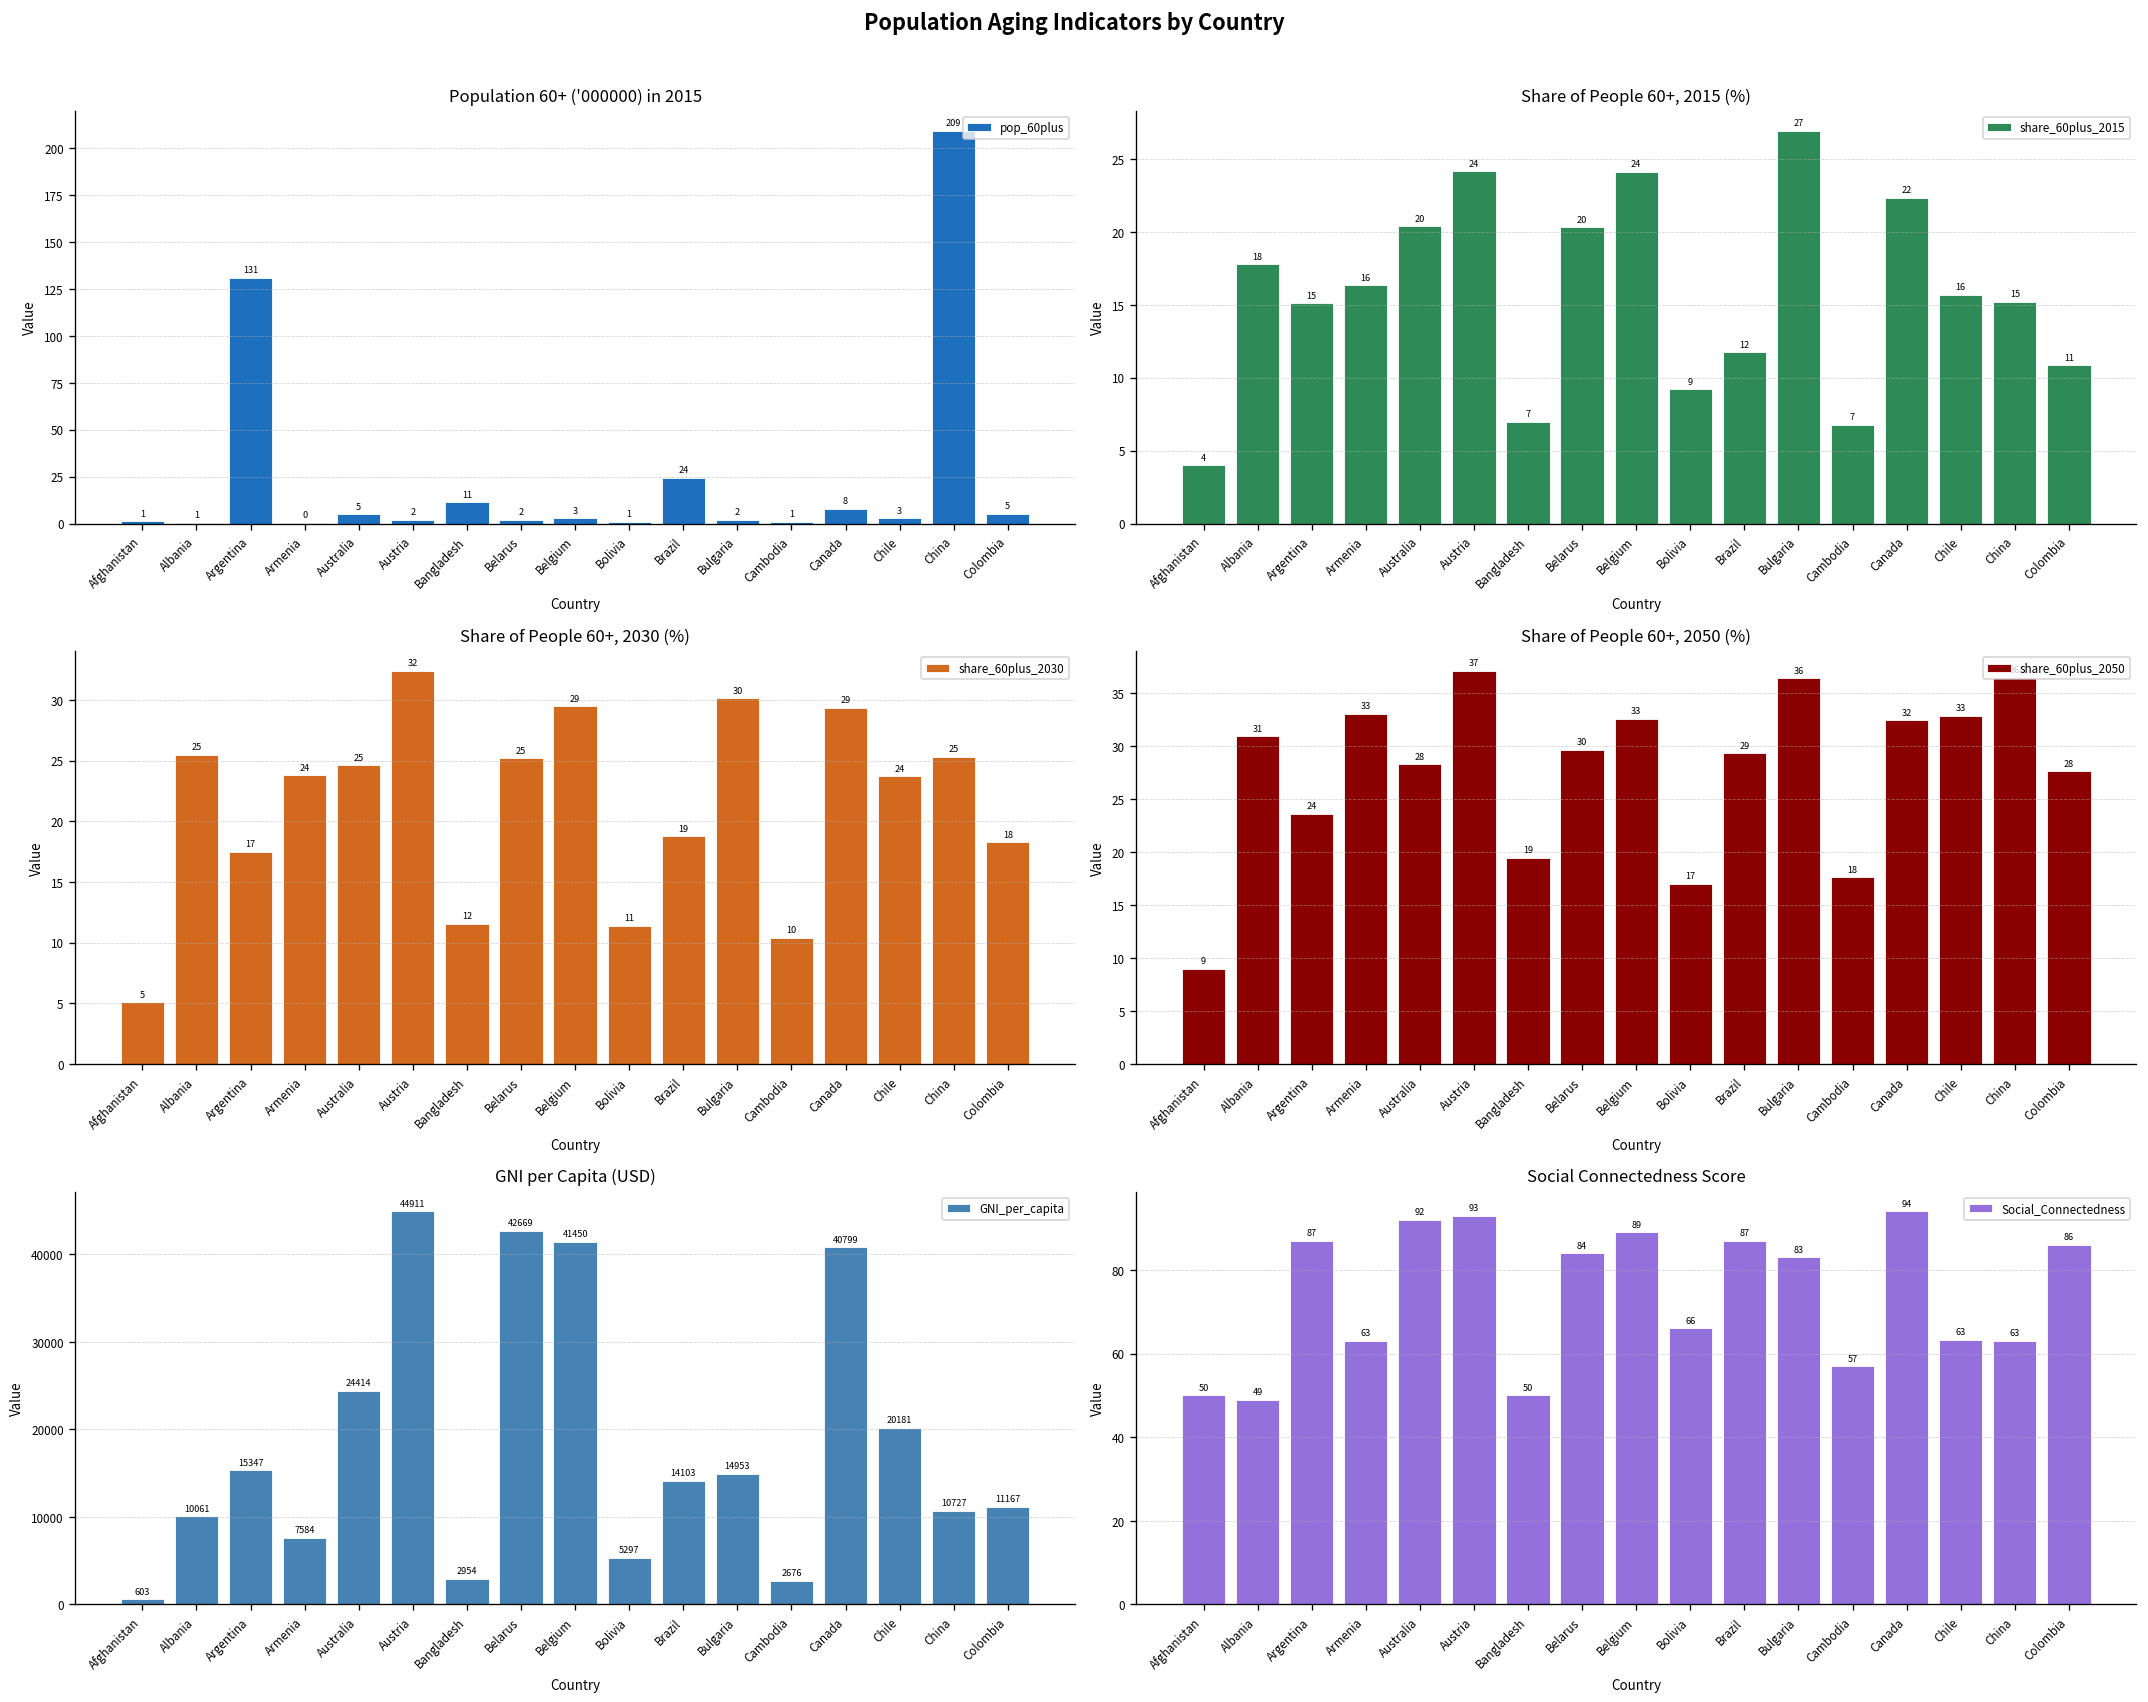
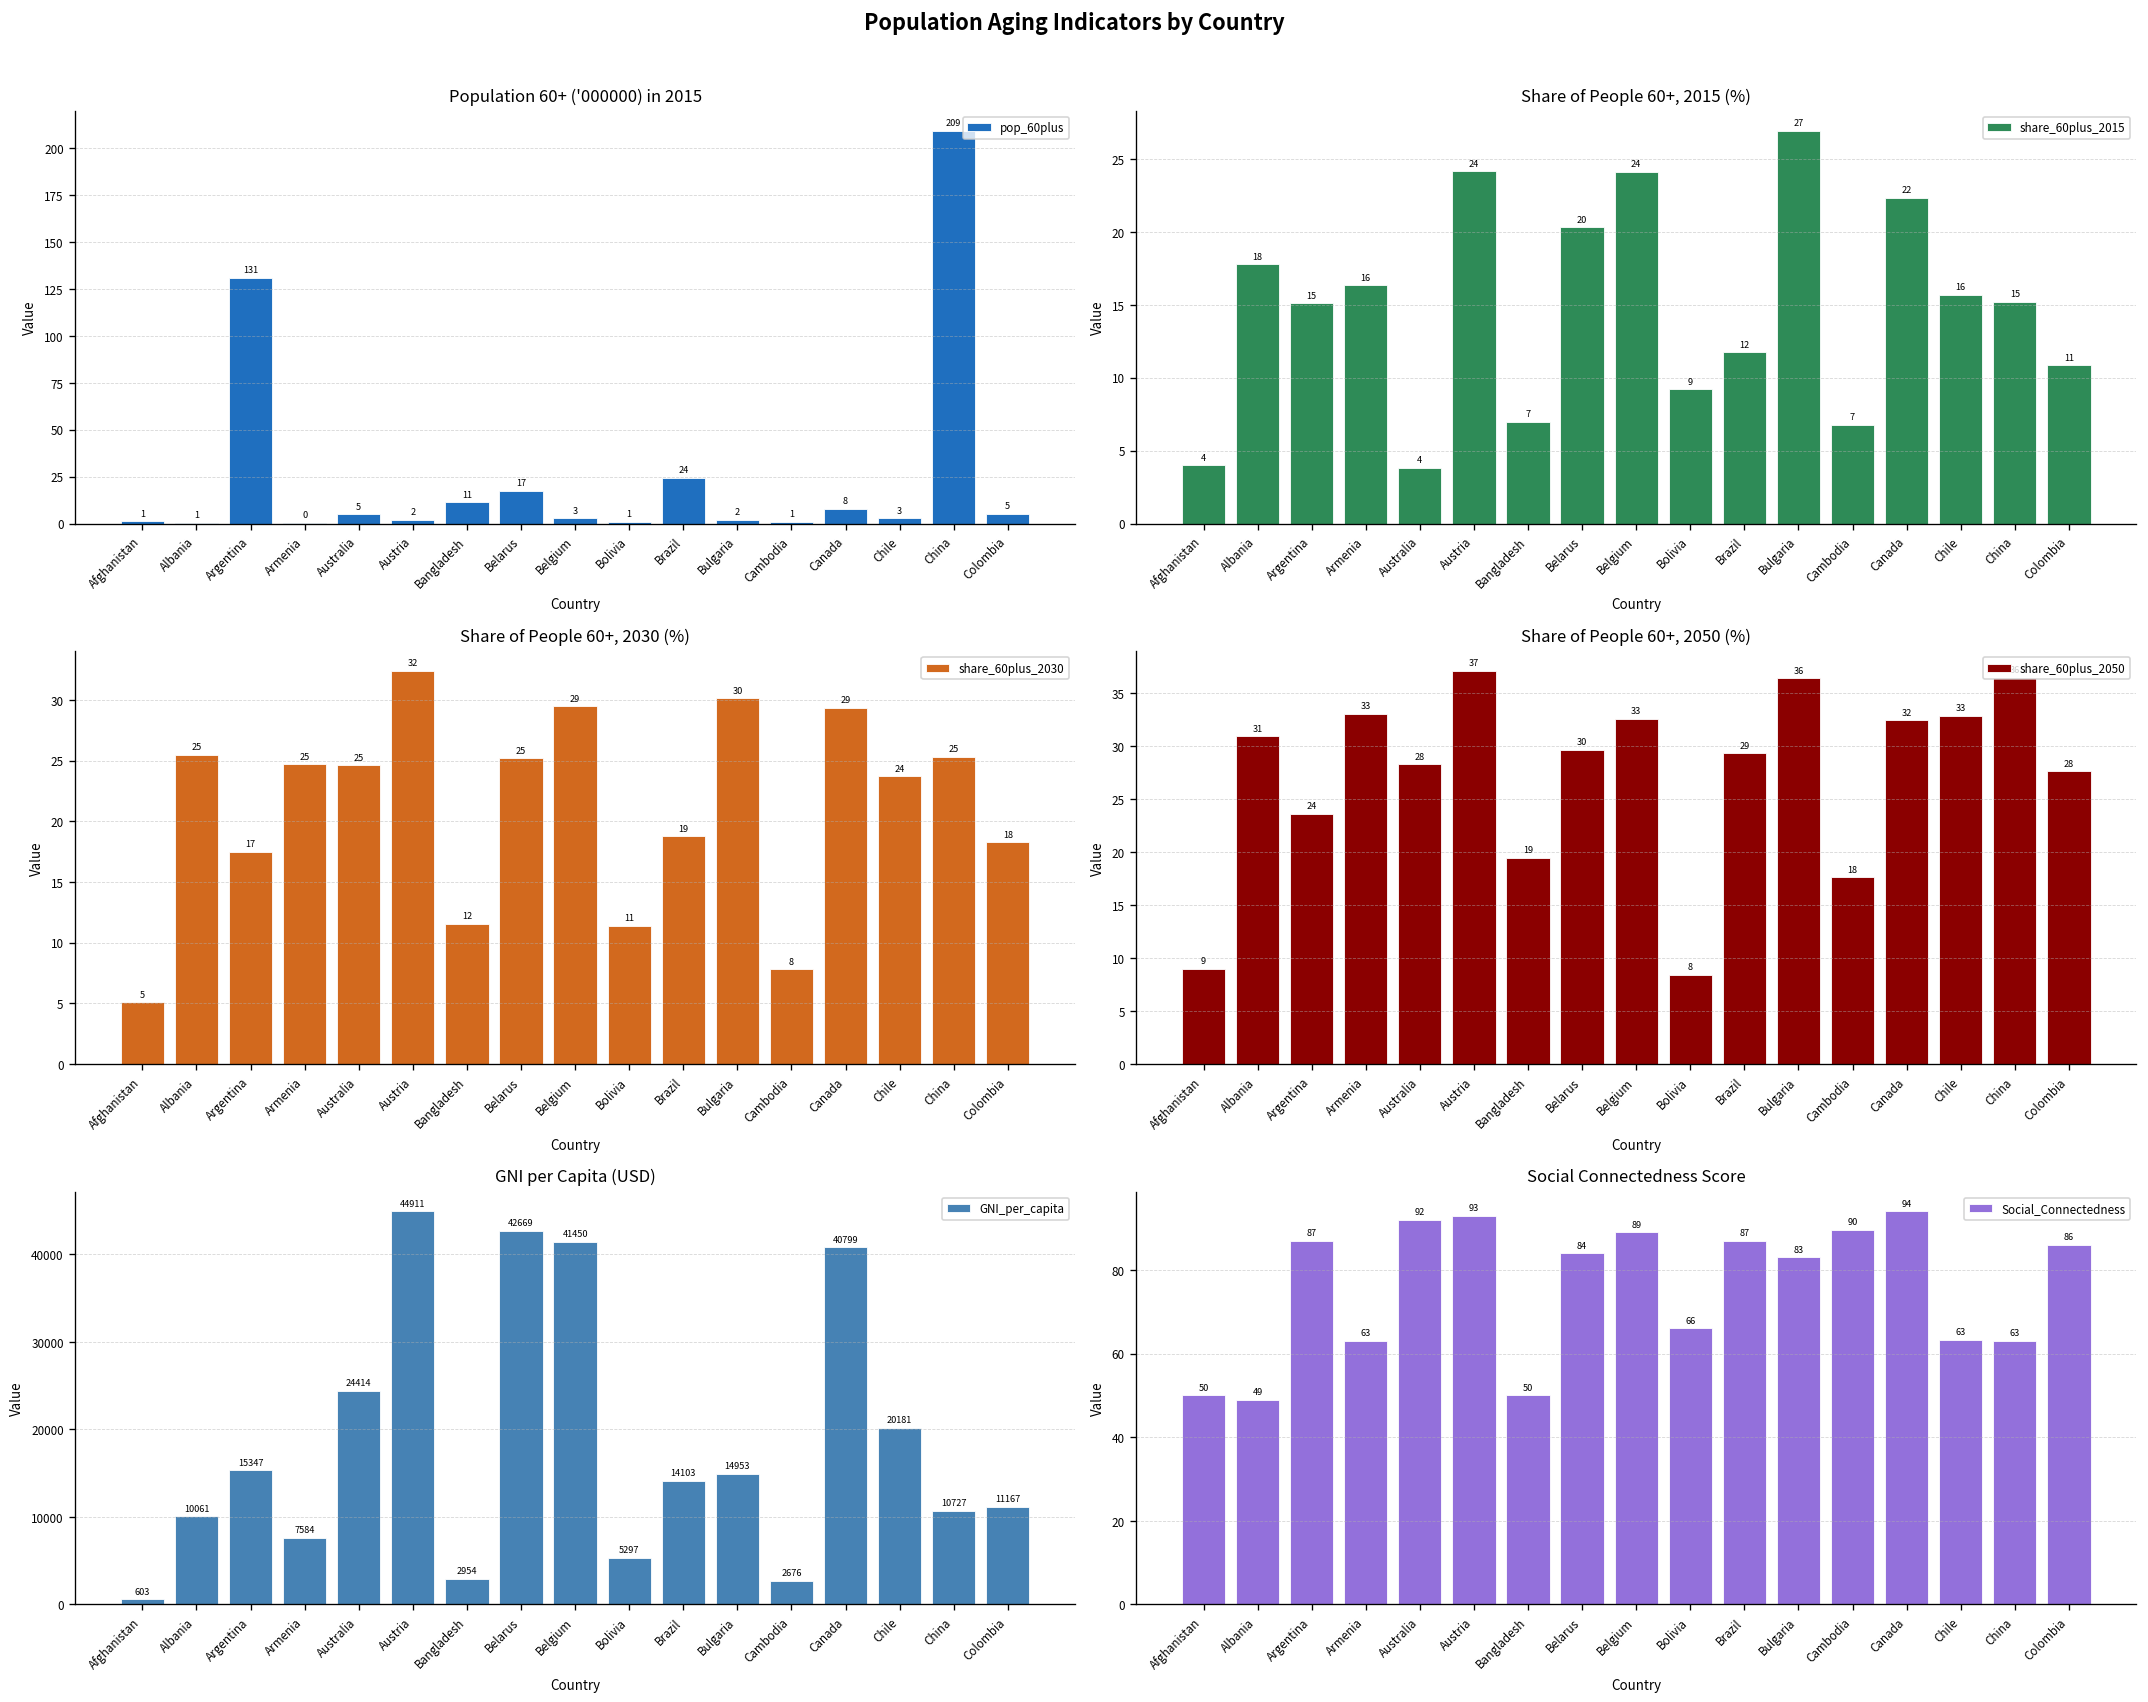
Population 60+ ('000000) in 2015, Belarus: 2 -> 17
Share of People 60+, 2015 (%), Australia: 20 -> 4
Share of People 60+, 2030 (%), Armenia: 24 -> 25
Share of People 60+, 2030 (%), Cambodia: 10 -> 8
Share of People 60+, 2050 (%), Bolivia: 17 -> 8
Social Connectedness Score, Cambodia: 57 -> 90
